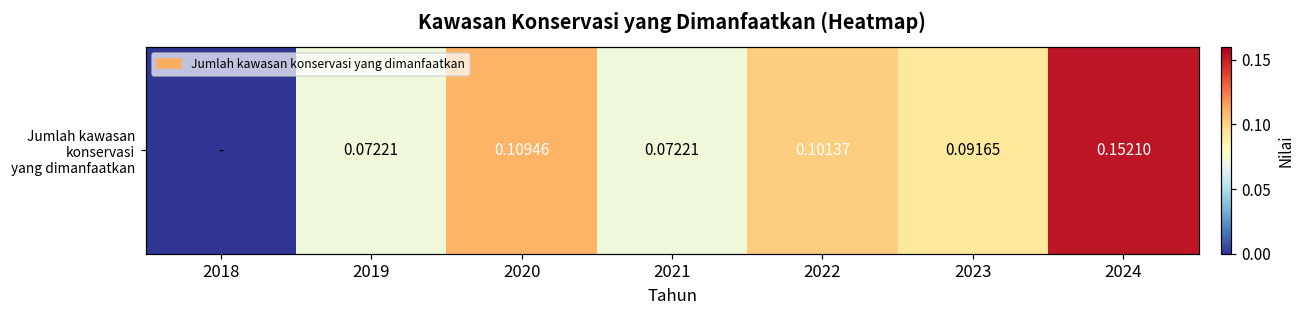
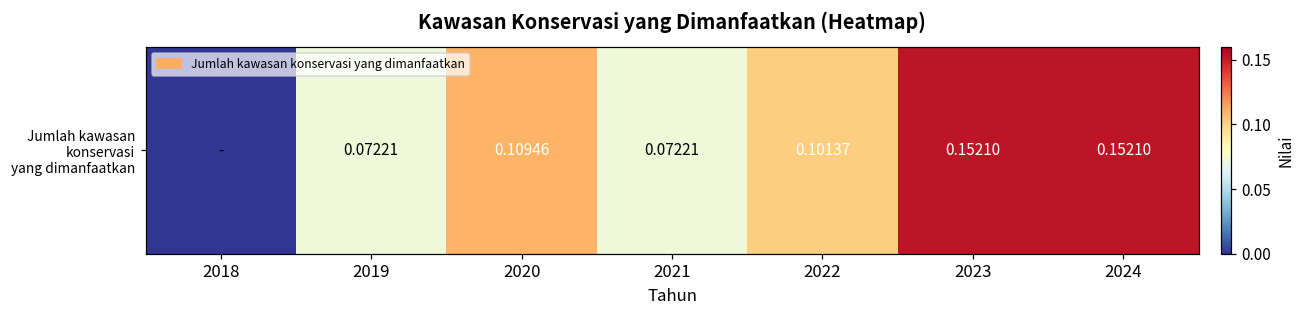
Jumlah kawasan konservasi yang dimanfaatkan, 2023: 0.09165 -> 0.15210
